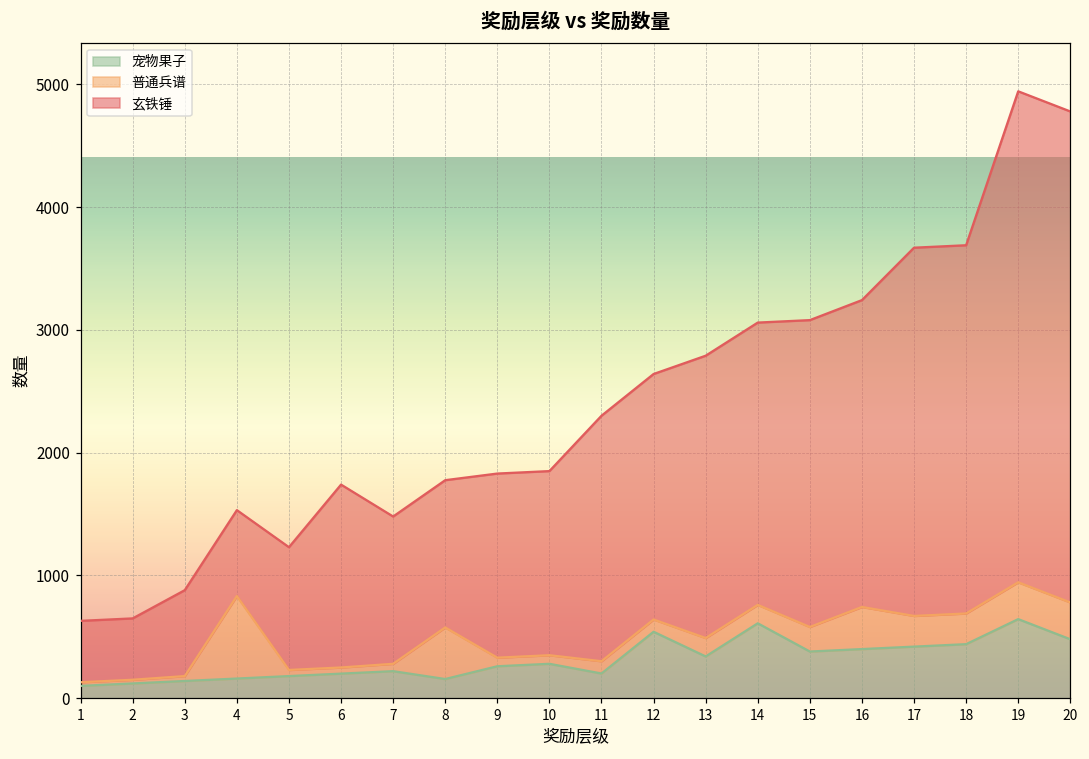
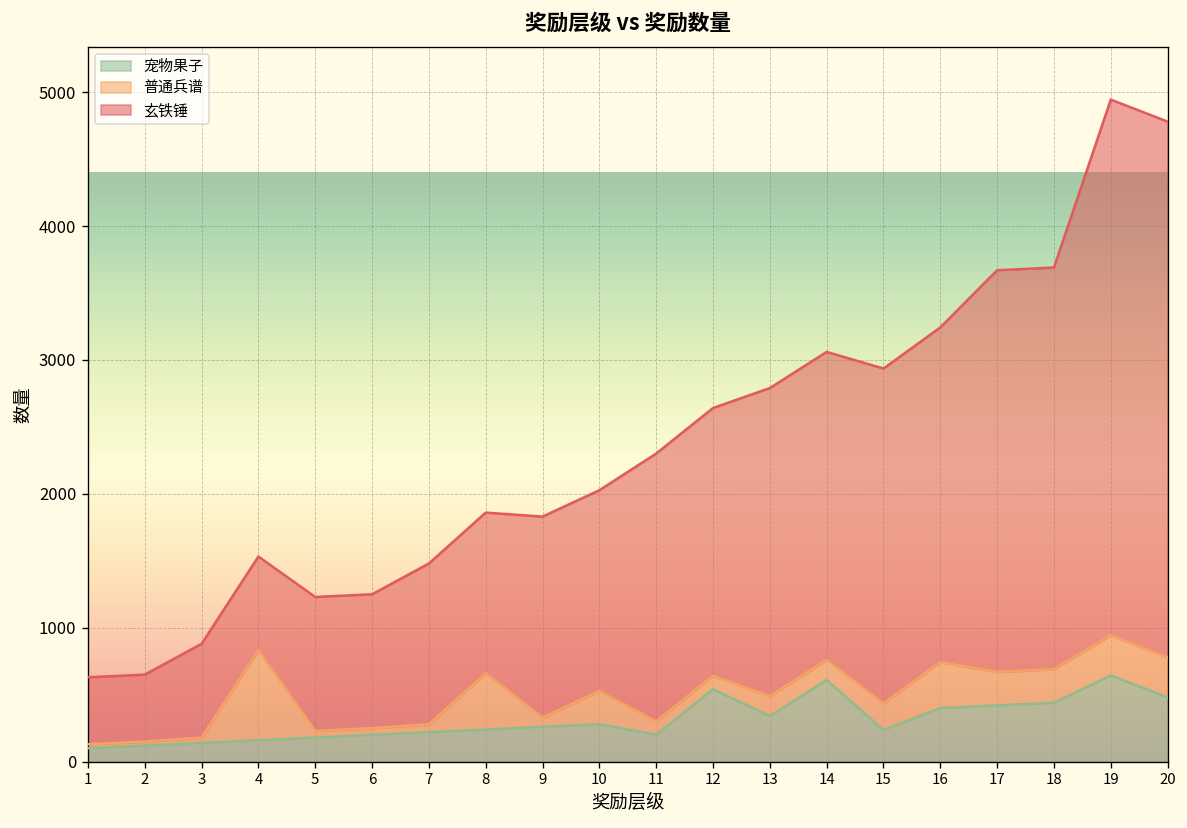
玄铁锤, 6: 1490 -> 1000
宠物果子, 8: 160 -> 240
普通兵谱, 10: 70 -> 250
宠物果子, 15: 380 -> 240
